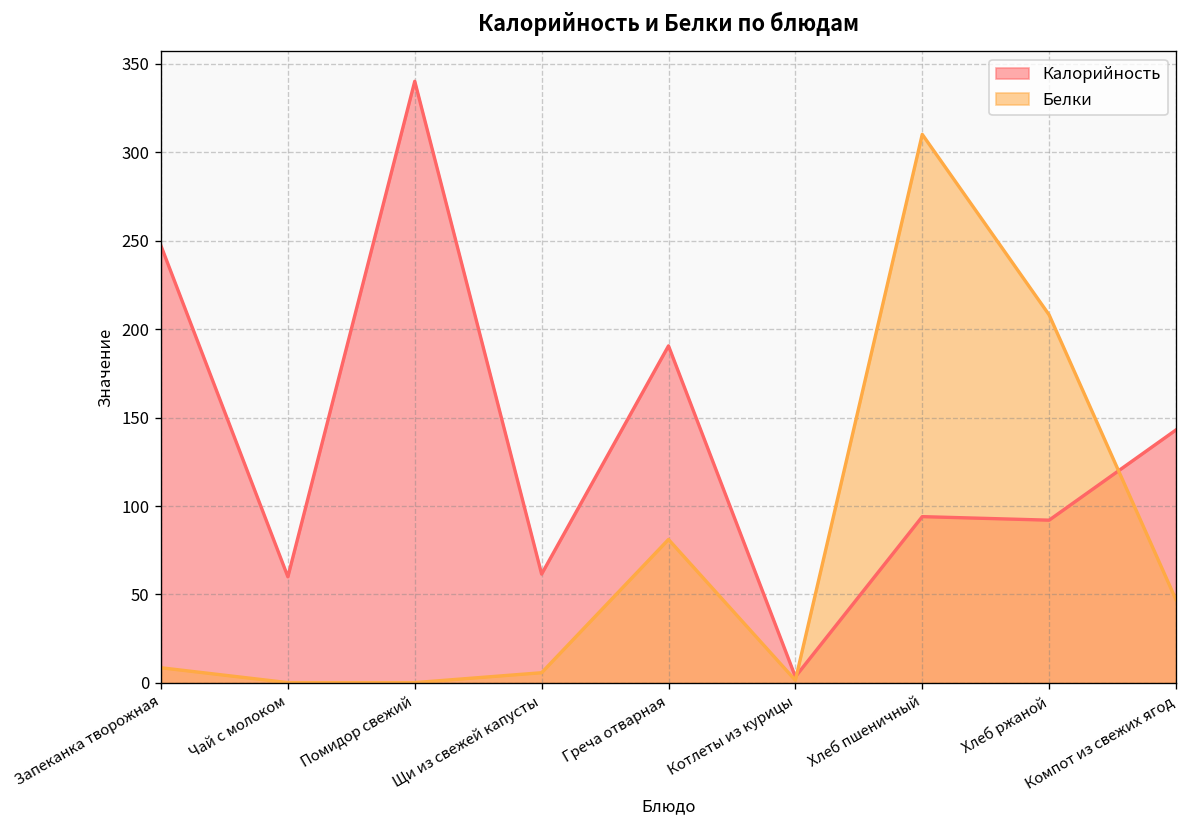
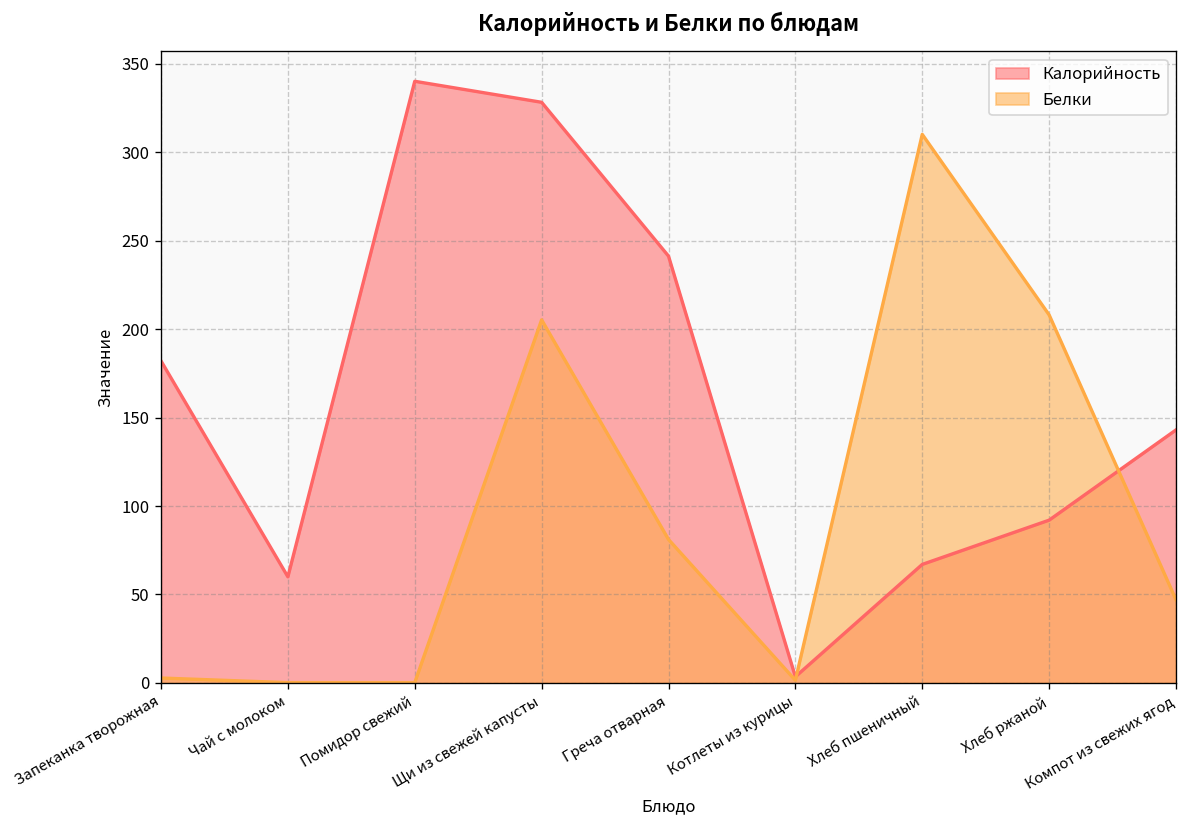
Калорийность, Запеканка творожная: 247 -> 182
Белки, Запеканка творожная: 9 -> 3
Калорийность, Щи из свежей капусты: 62 -> 328
Белки, Щи из свежей капусты: 6 -> 205
Калорийность, Греча отварная: 190 -> 241
Калорийность, Хлеб пшеничный: 94 -> 67
